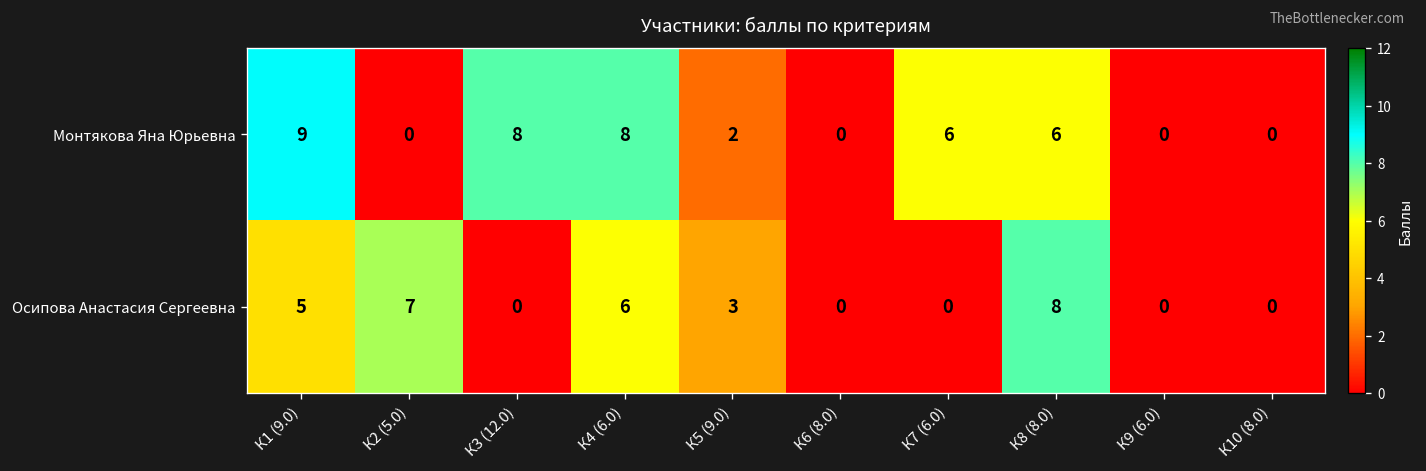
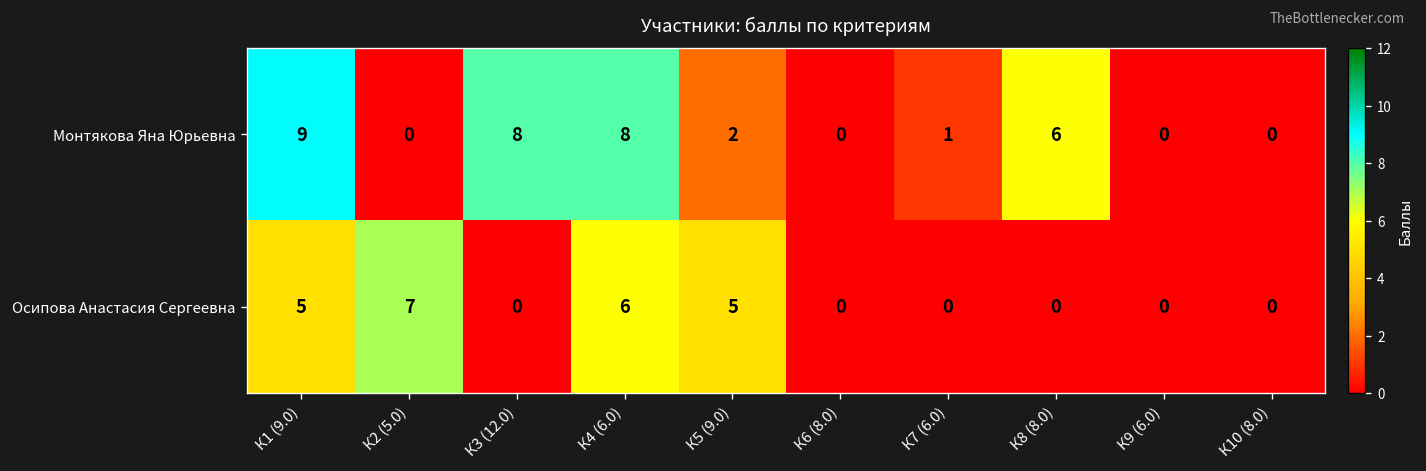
Монтякова Яна Юрьевна, К7 (6.0): 6 -> 1
Осипова Анастасия Сергеевна, К5 (9.0): 3 -> 5
Осипова Анастасия Сергеевна, К8 (8.0): 8 -> 0
